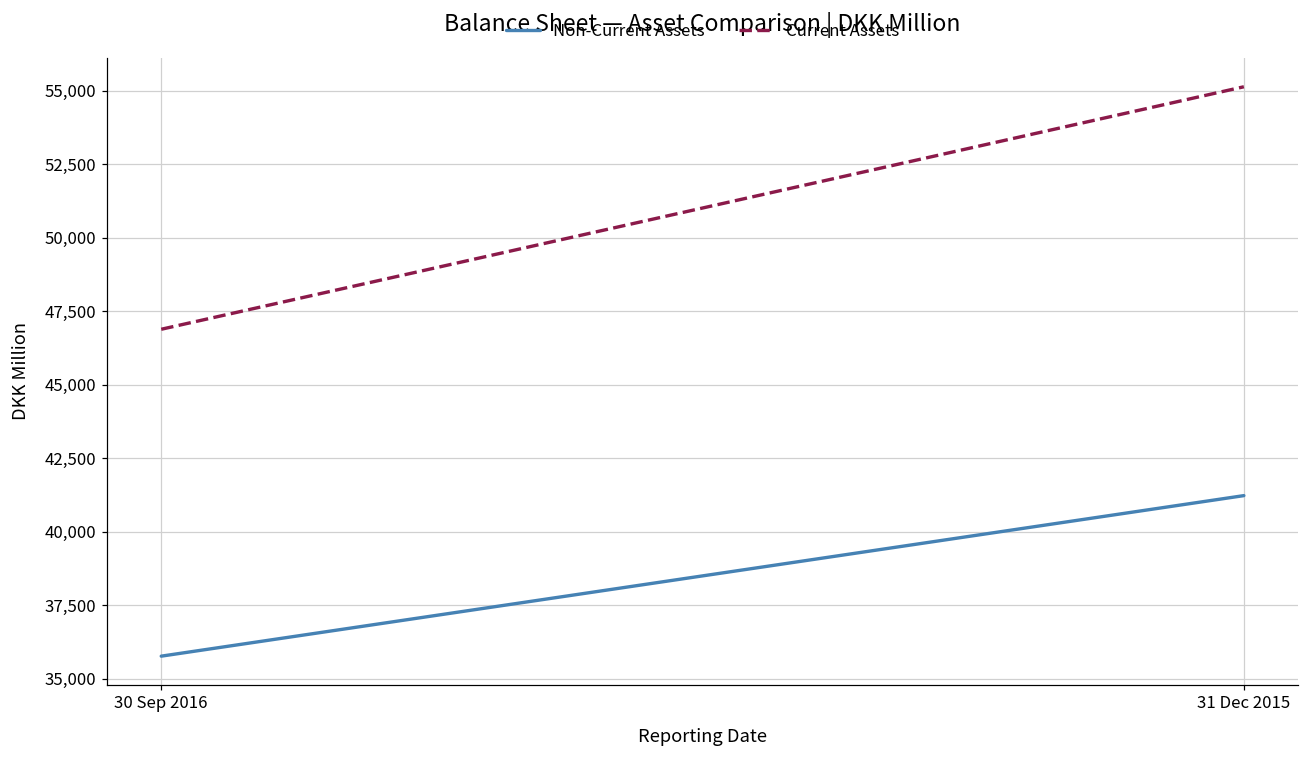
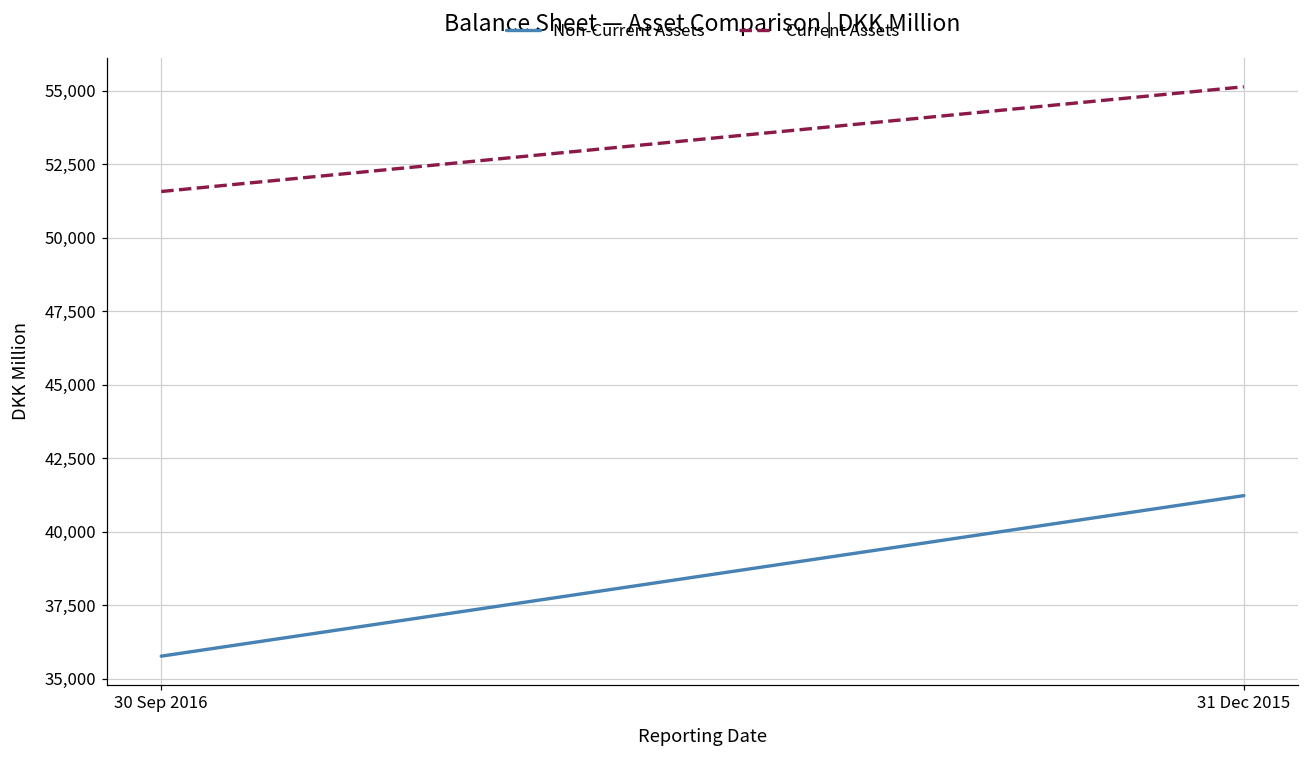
Current Assets, 30 Sep 2016: 46,900 -> 51,600
